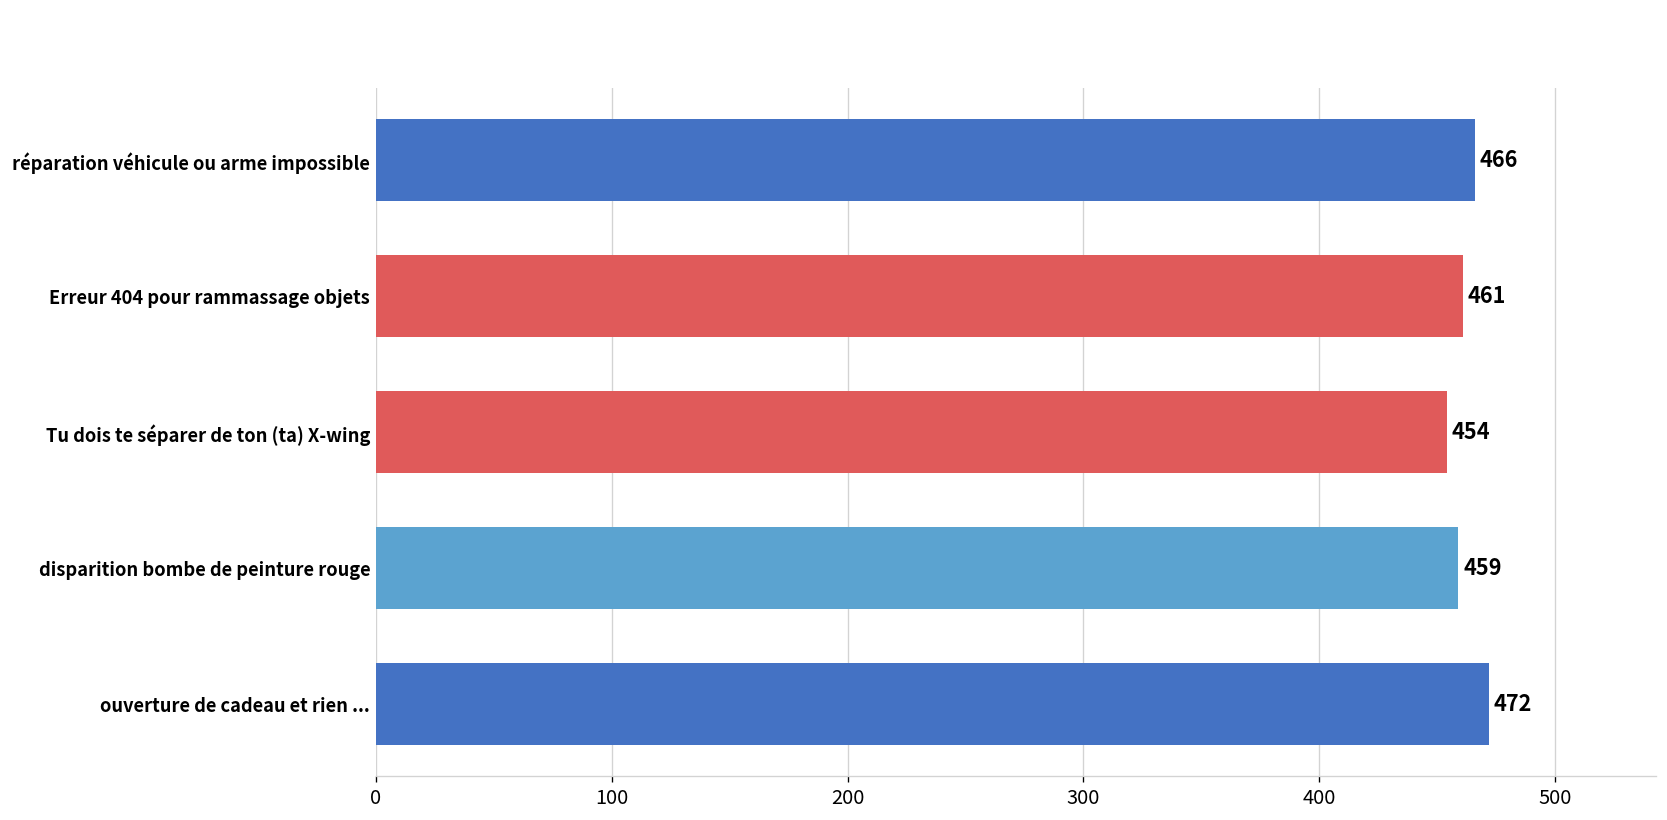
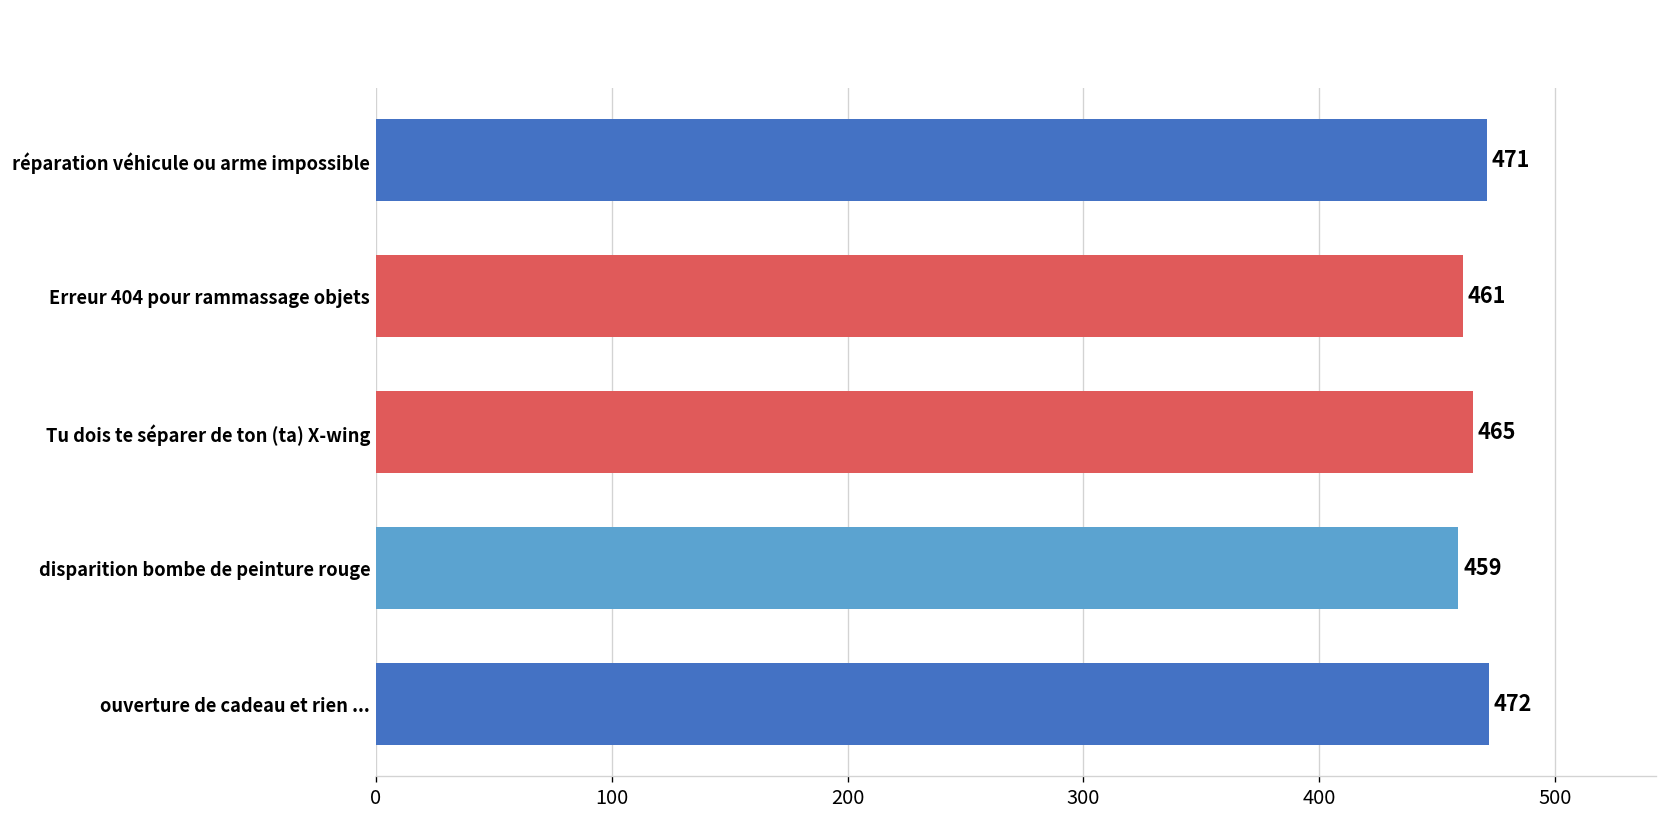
réparation véhicule ou arme impossible: 466 -> 471
Tu dois te séparer de ton (ta) X-wing: 454 -> 465
